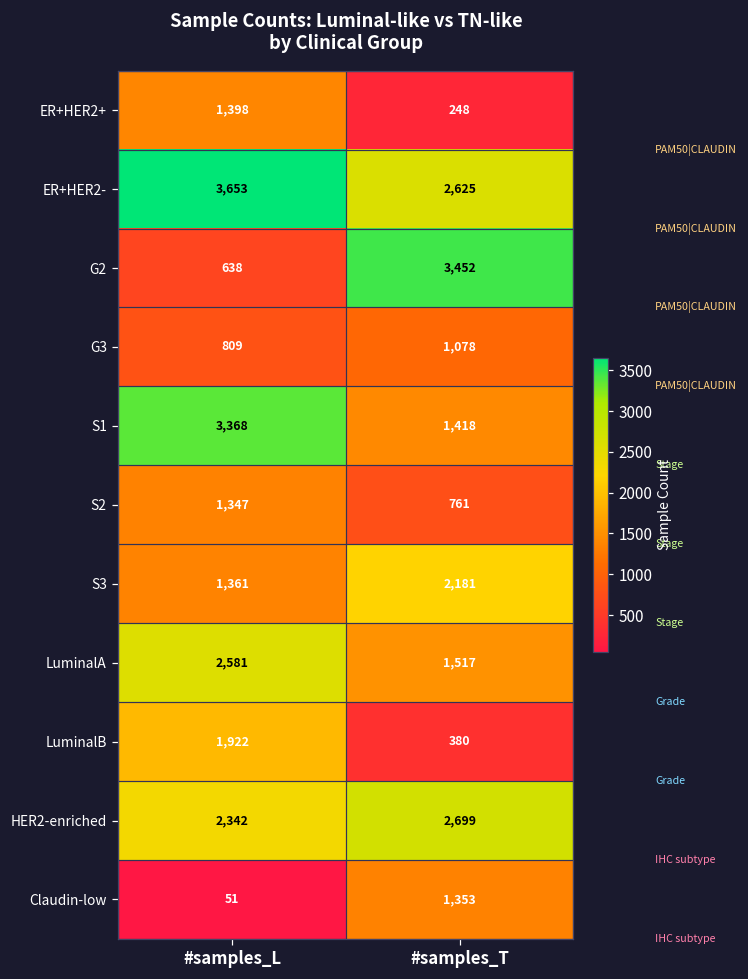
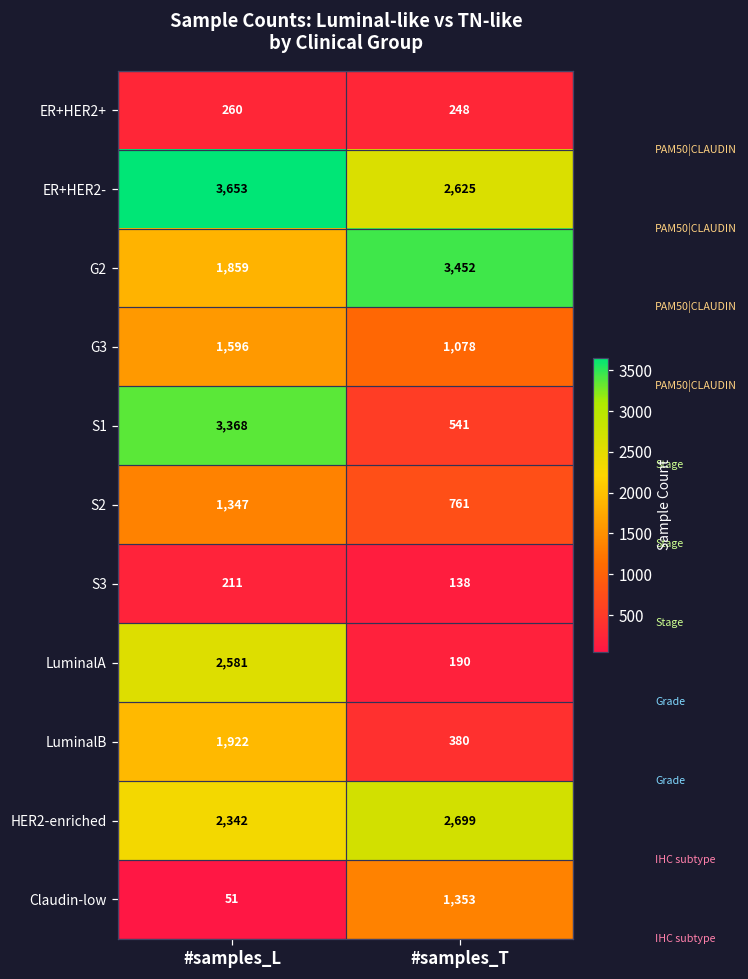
ER+HER2+, #samples_L: 1,398 -> 260
G2, #samples_L: 638 -> 1,859
G3, #samples_L: 809 -> 1,596
S1, #samples_T: 1,418 -> 541
S3, #samples_L: 1,361 -> 211
S3, #samples_T: 2,181 -> 138
LuminalA, #samples_T: 1,517 -> 190
